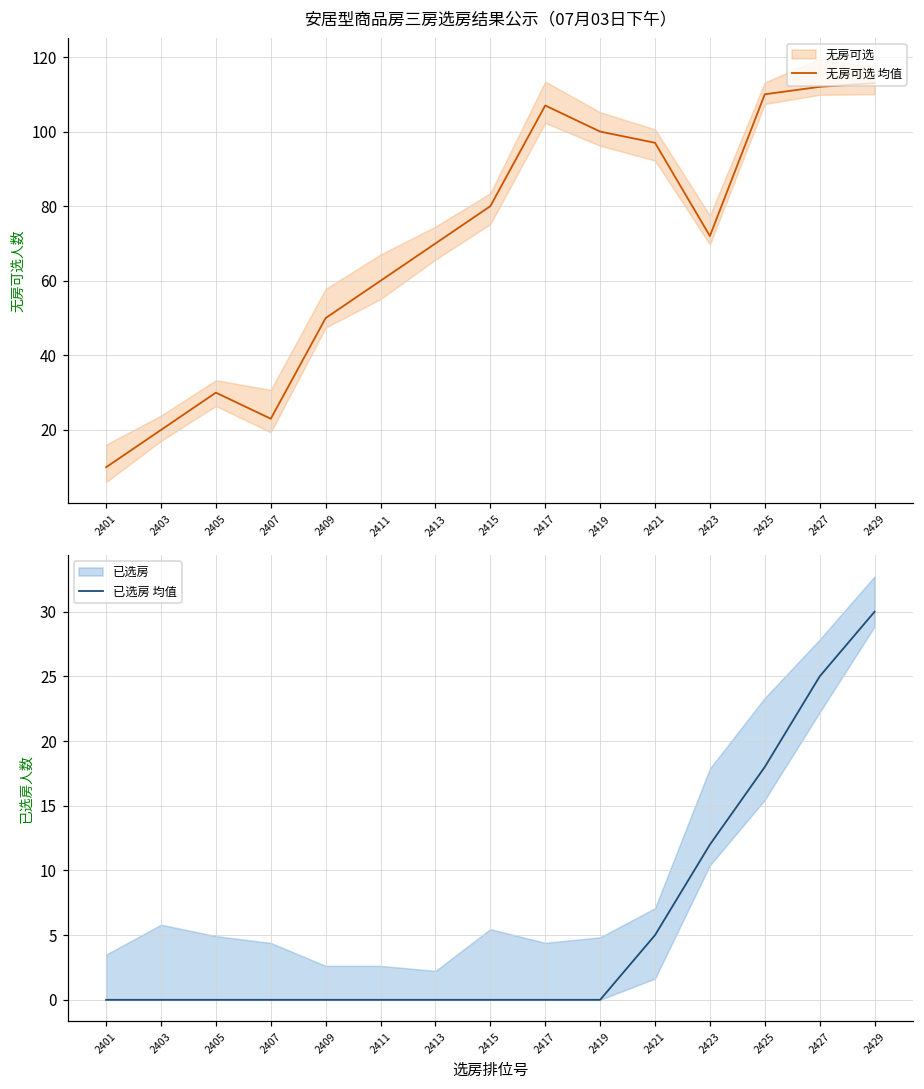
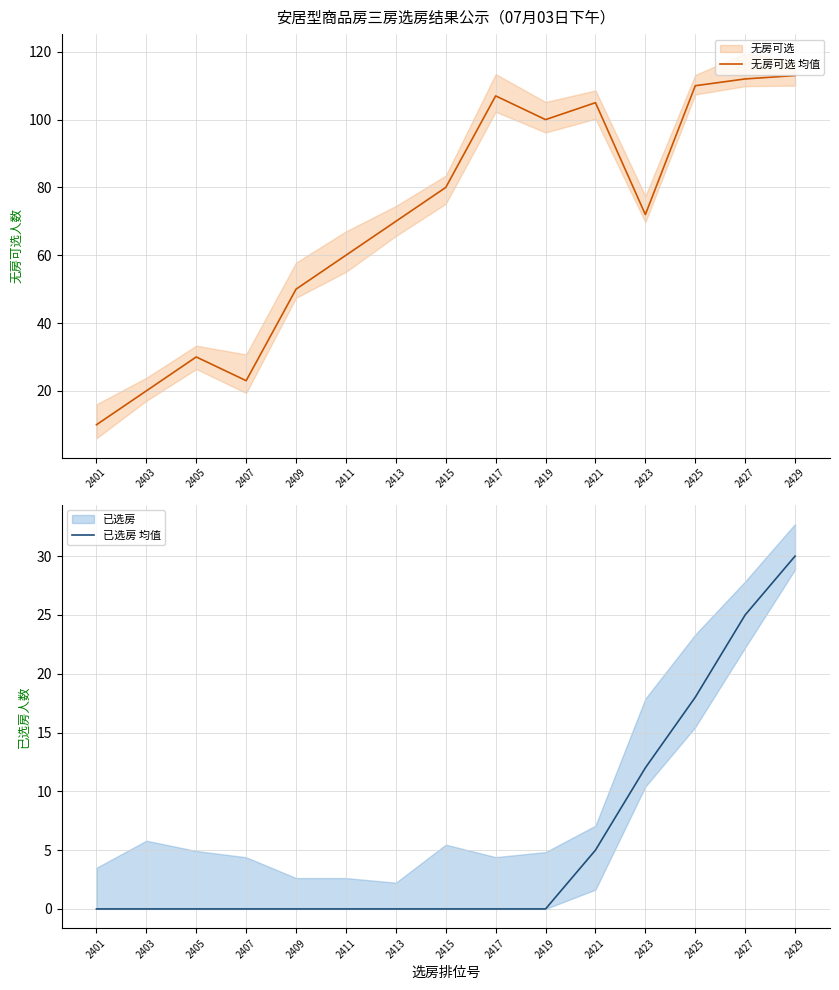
安居型商品房三房选房结果公示（07月03日下午）, 无房可选 均值, 2421: 97 -> 105
